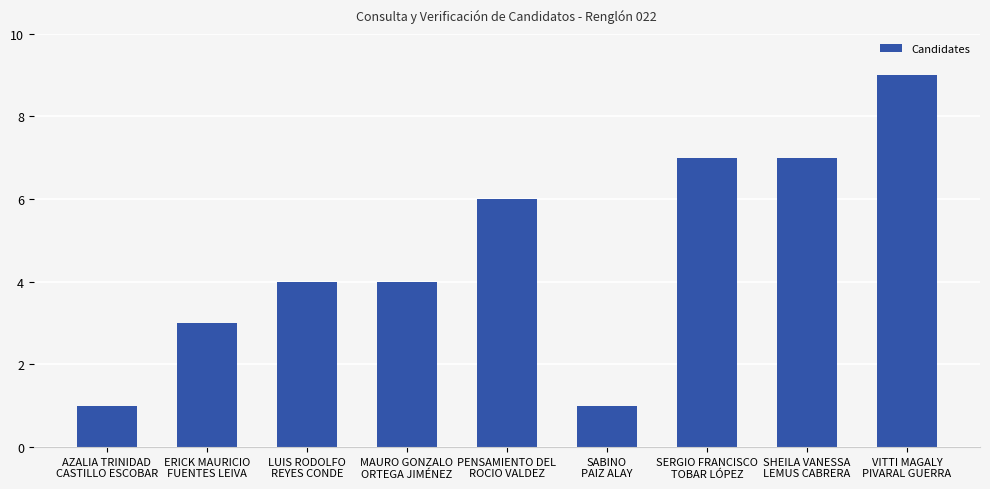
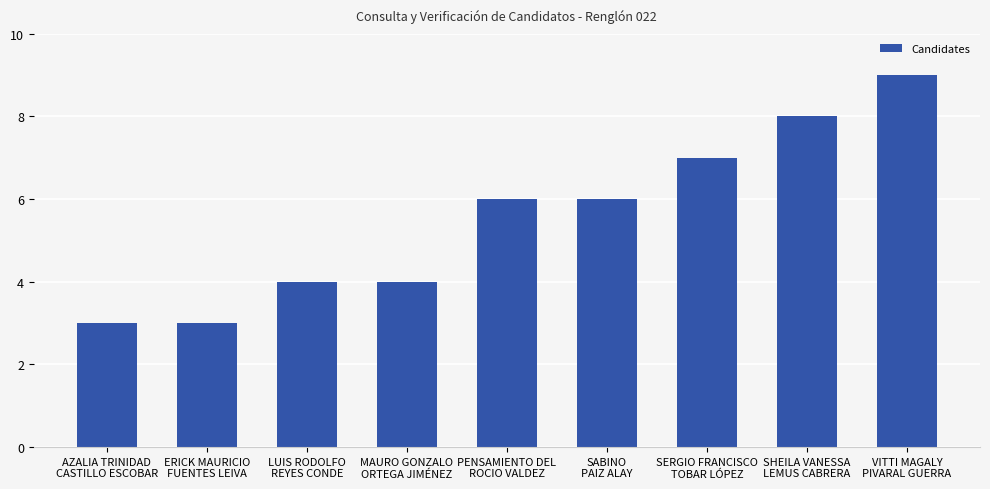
AZALIA TRINIDAD CASTILLO ESCOBAR: 1 -> 3
SABINO PAIZ ALAY: 1 -> 6
SHEILA VANESSA LEMUS CABRERA: 7 -> 8
